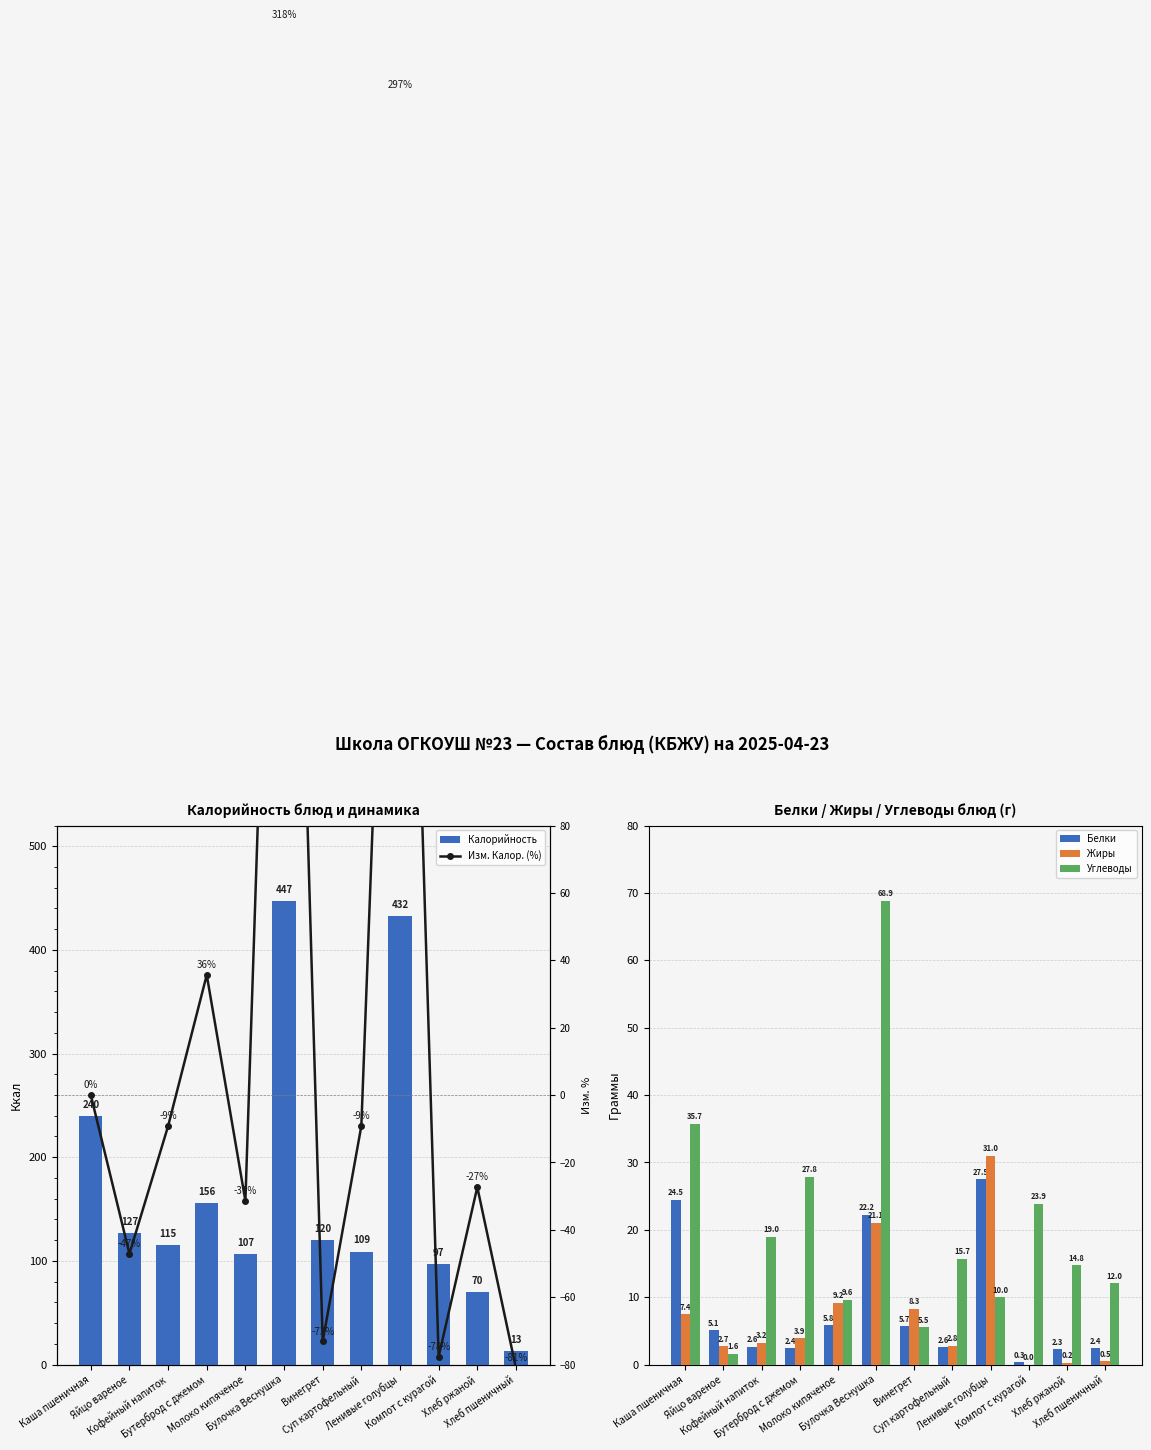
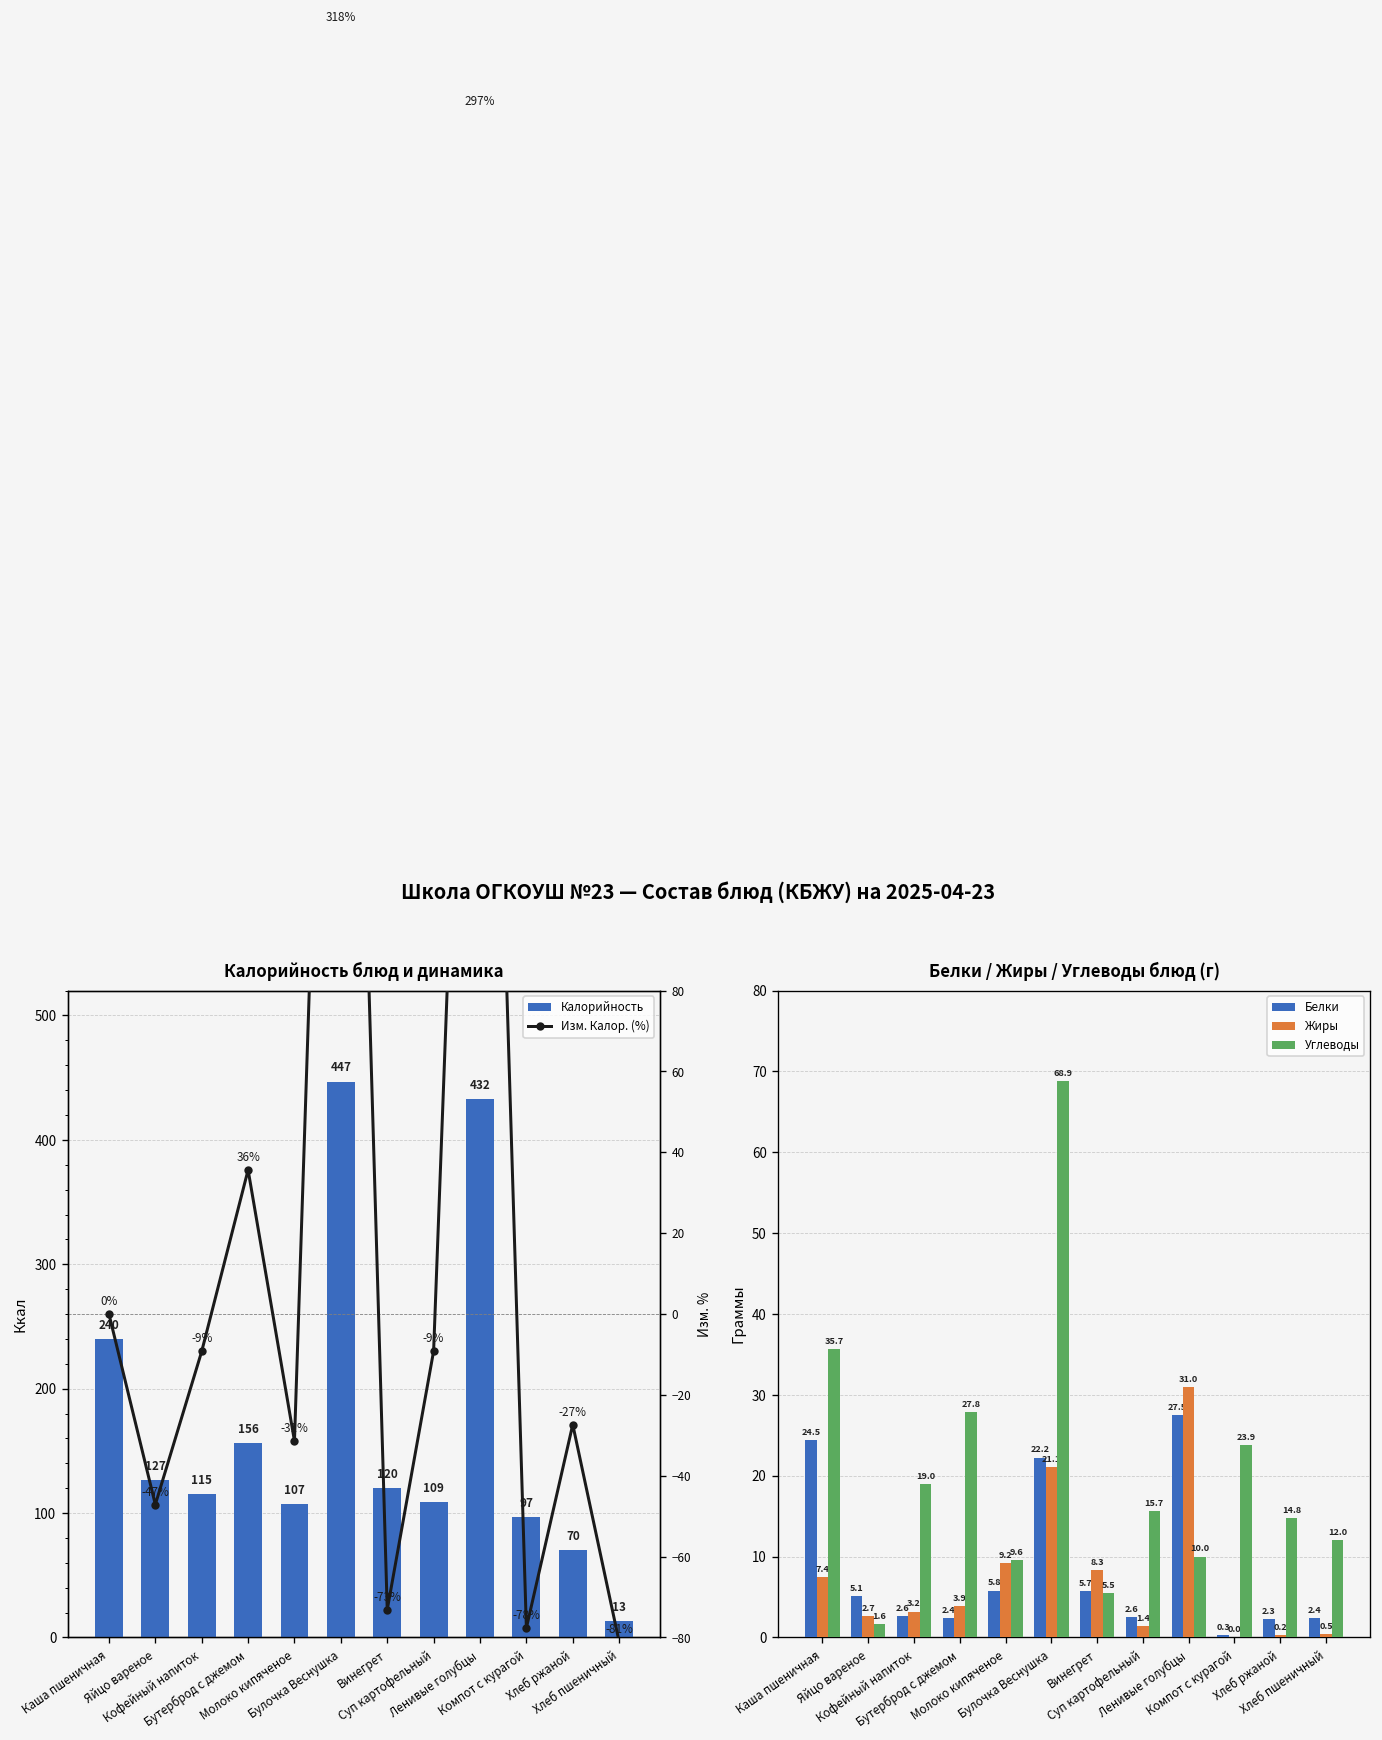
Белки / Жиры / Углеводы блюд (г), Жиры, Суп картофельный: 2.8 -> 1.4
